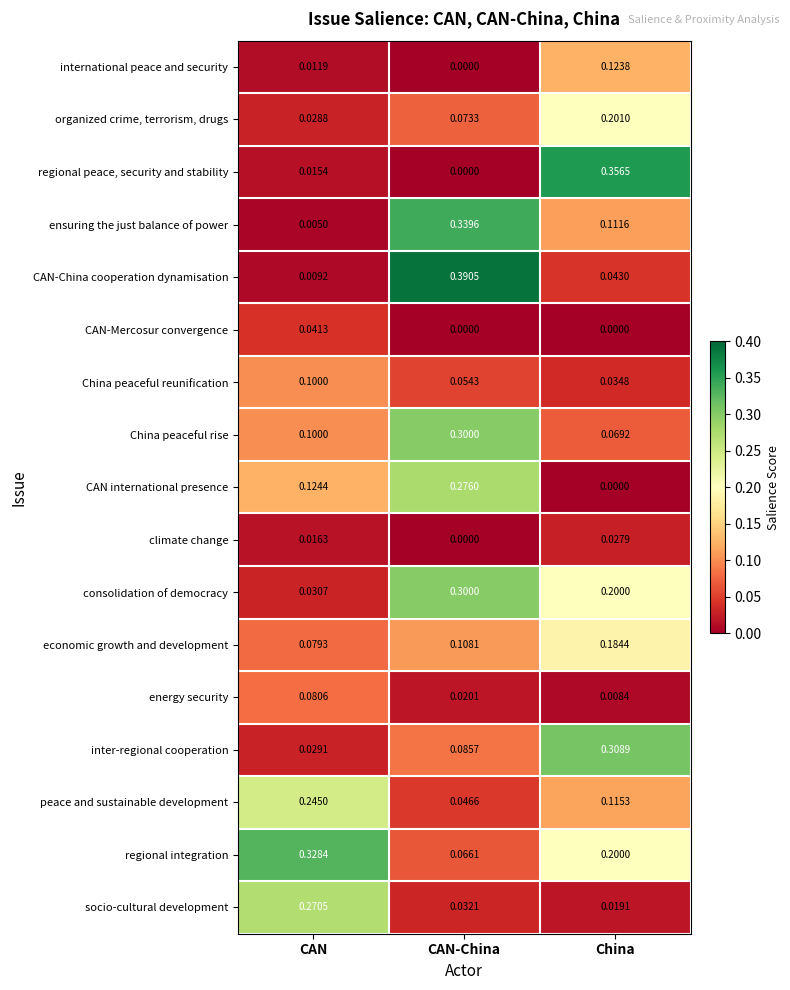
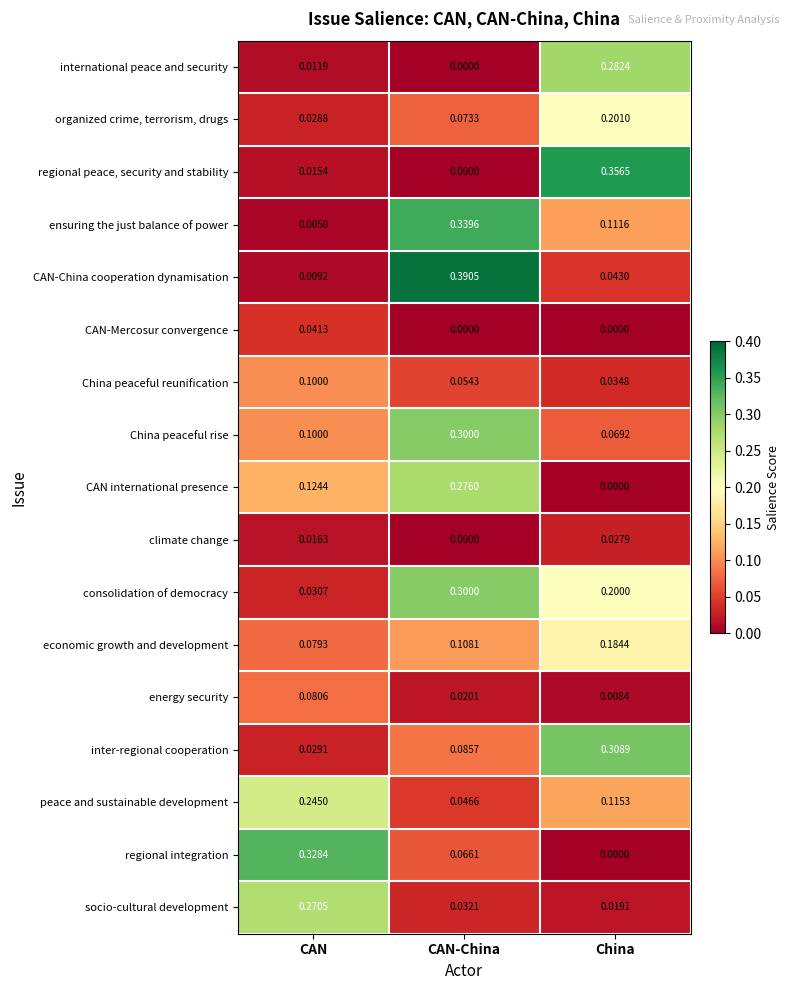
international peace and security, China: 0.1238 -> 0.2824
regional integration, China: 0.2000 -> 0.0000
